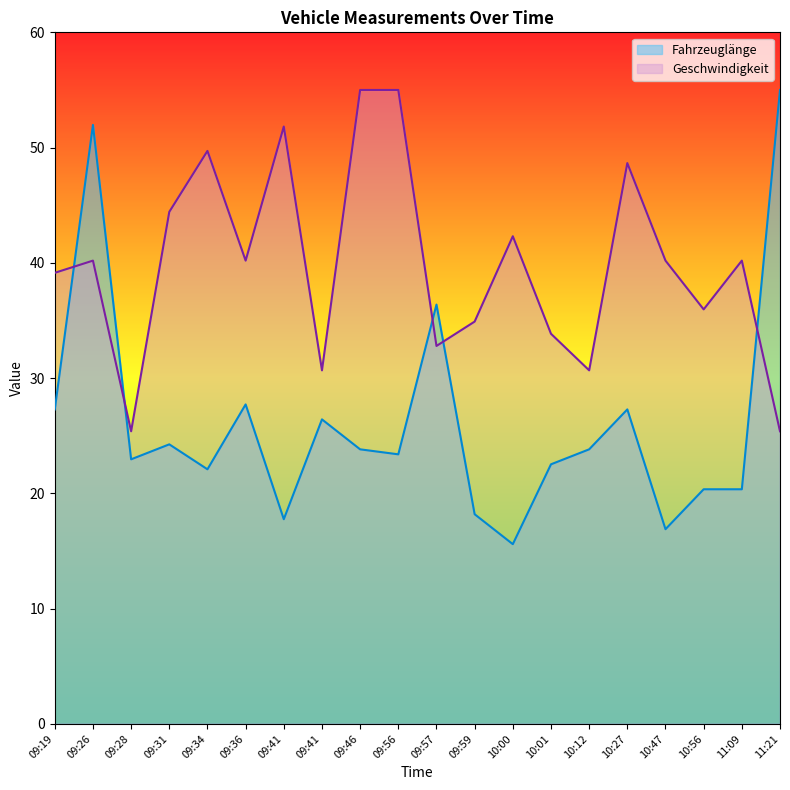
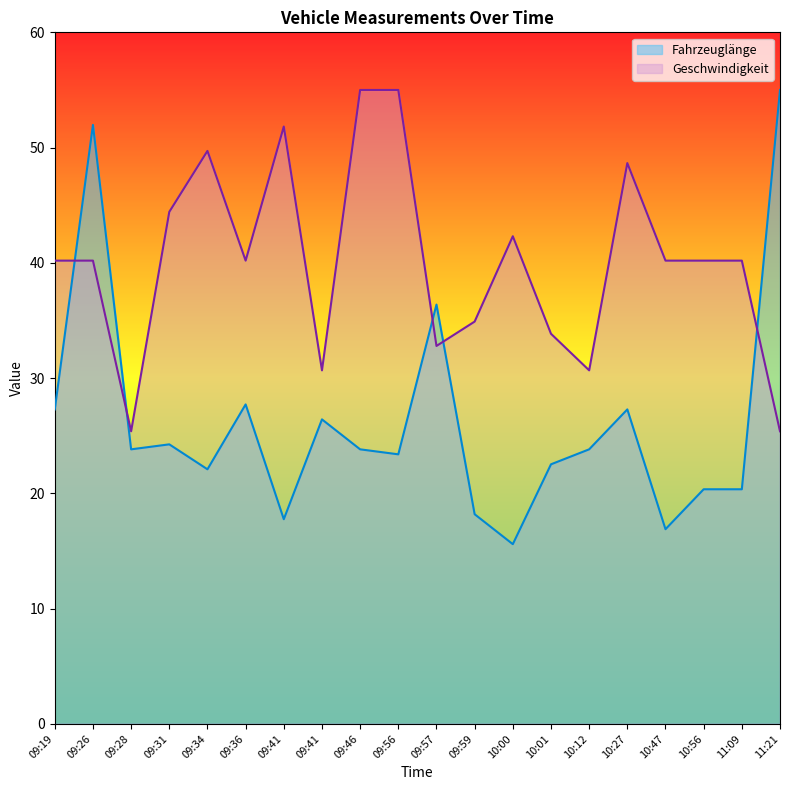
Geschwindigkeit, 09:19: 39.1 -> 40.2
Fahrzeuglänge, 09:28: 23.0 -> 23.8
Geschwindigkeit, 10:56: 36.0 -> 40.2
